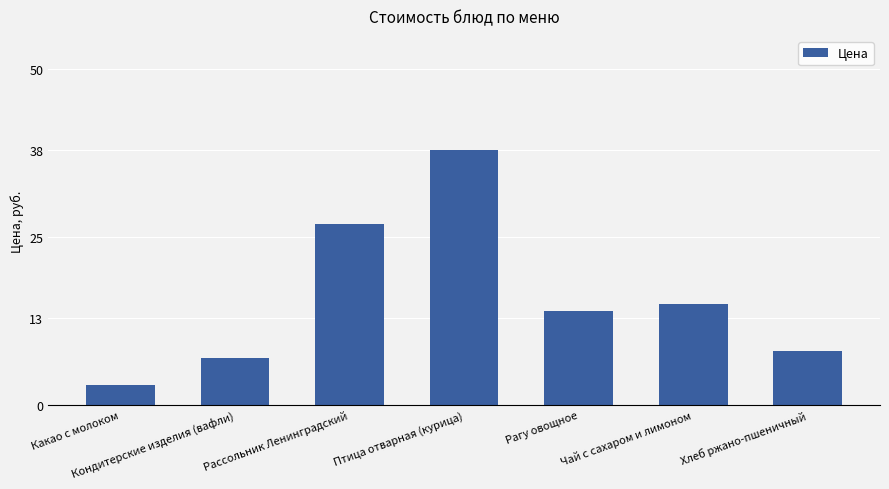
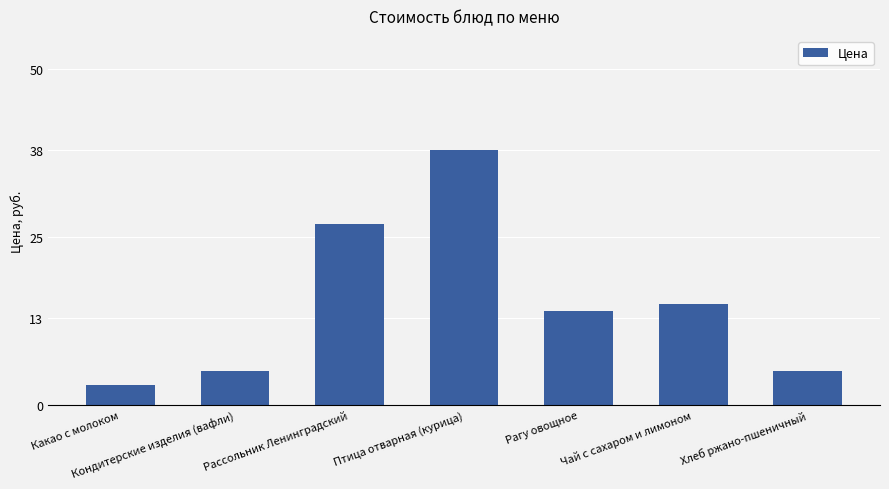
Кондитерские изделия (вафли): 7 -> 5
Хлеб ржано-пшеничный: 8 -> 5
